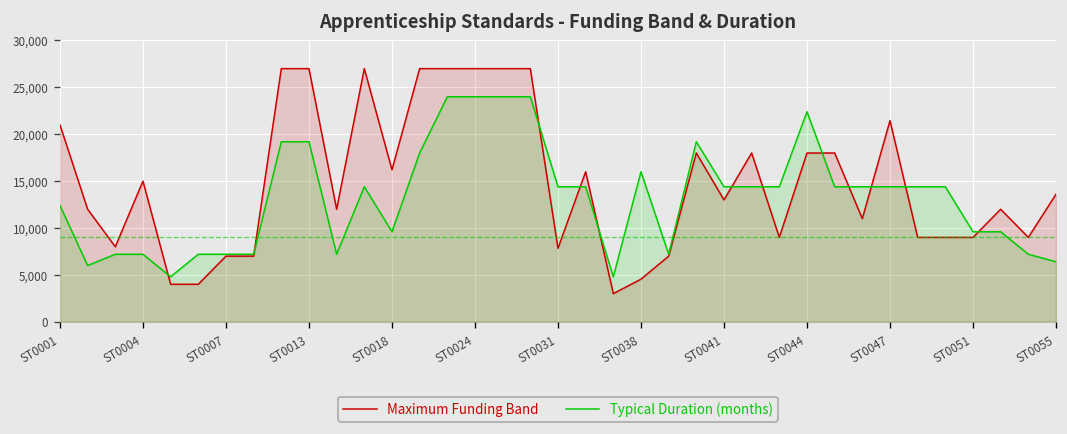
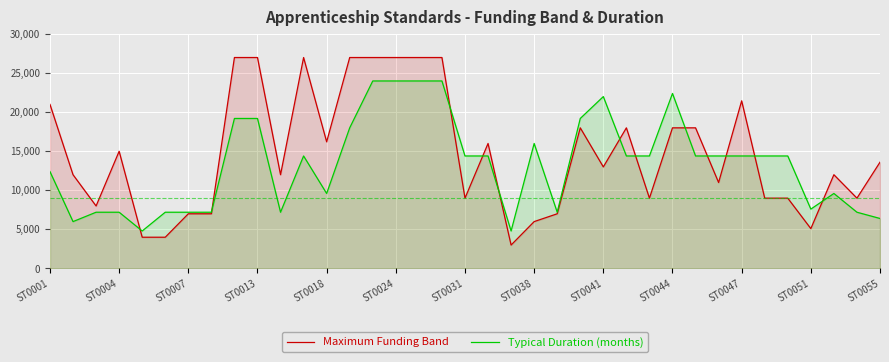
Maximum Funding Band, ST0031: 8,000 -> 9,000
Maximum Funding Band, ST0038: 5,000 -> 6,000
Typical Duration (months), ST0041: 14,000 -> 22,000
Maximum Funding Band, ST0051: 9,000 -> 5,000
Typical Duration (months), ST0051: 10,000 -> 8,000
